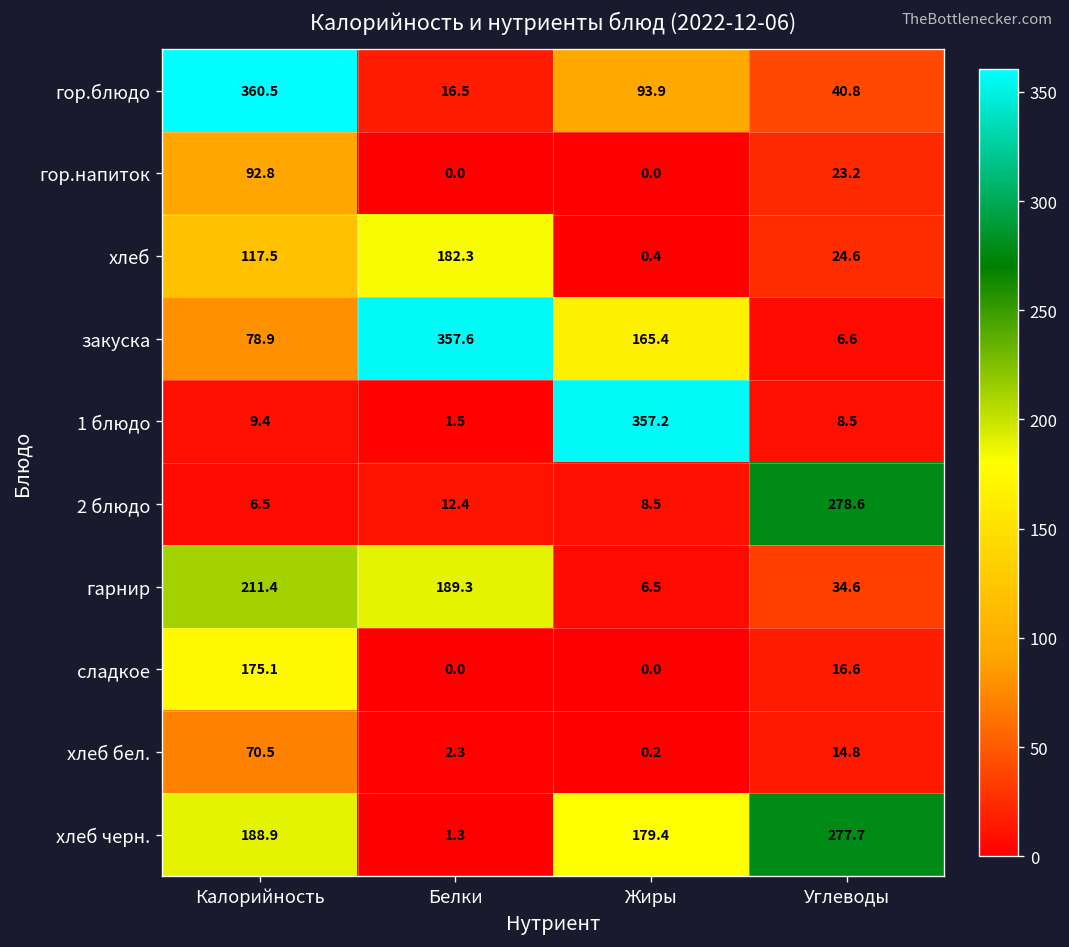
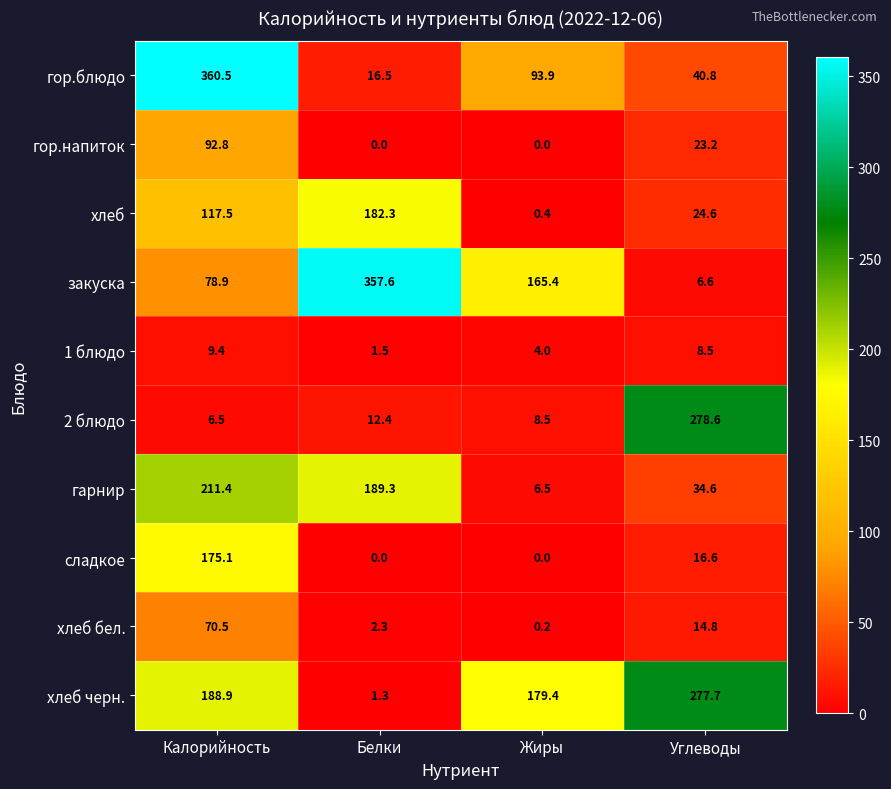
1 блюдо, Жиры: 357.2 -> 4.0
